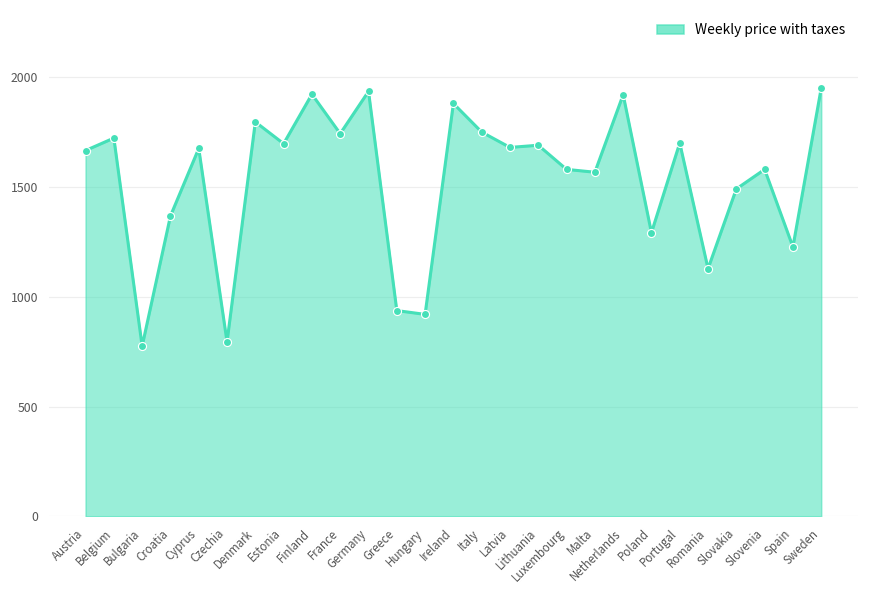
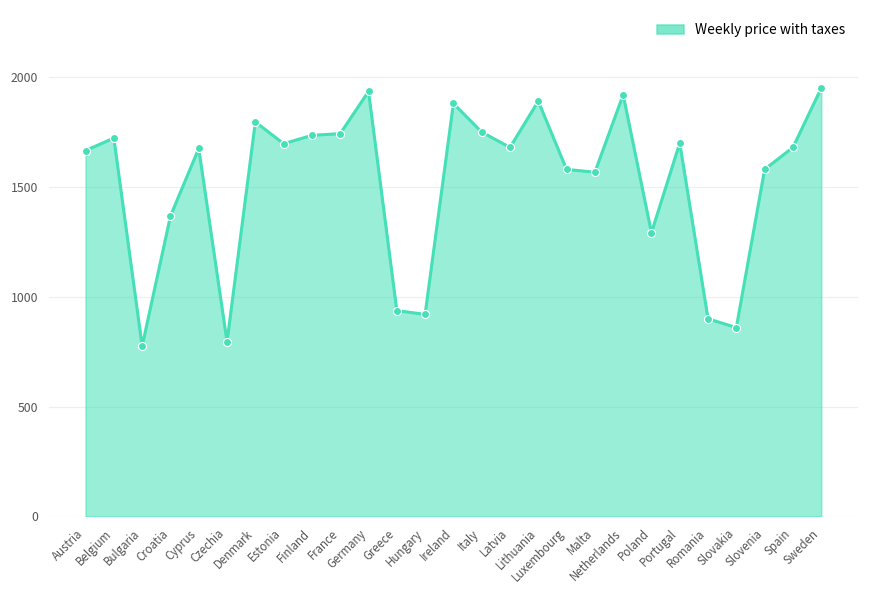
Finland: 1920 -> 1730
Lithuania: 1690 -> 1890
Romania: 1130 -> 900
Slovakia: 1490 -> 860
Spain: 1230 -> 1680
